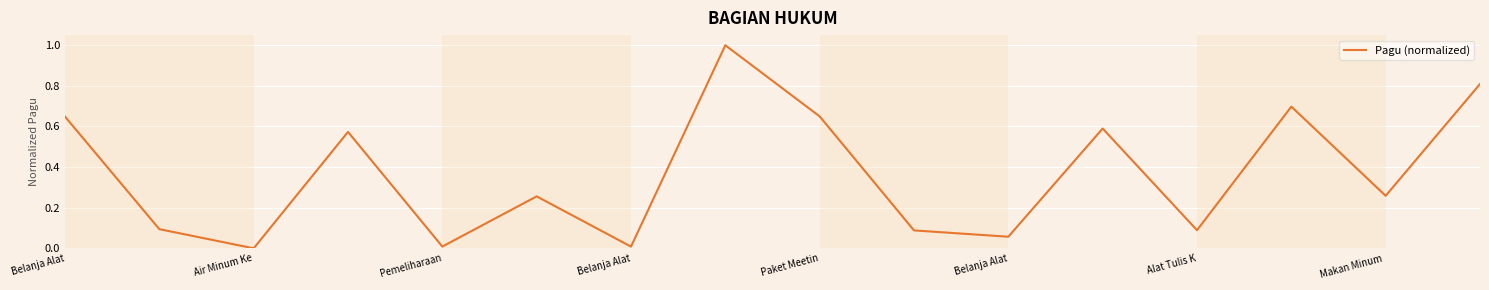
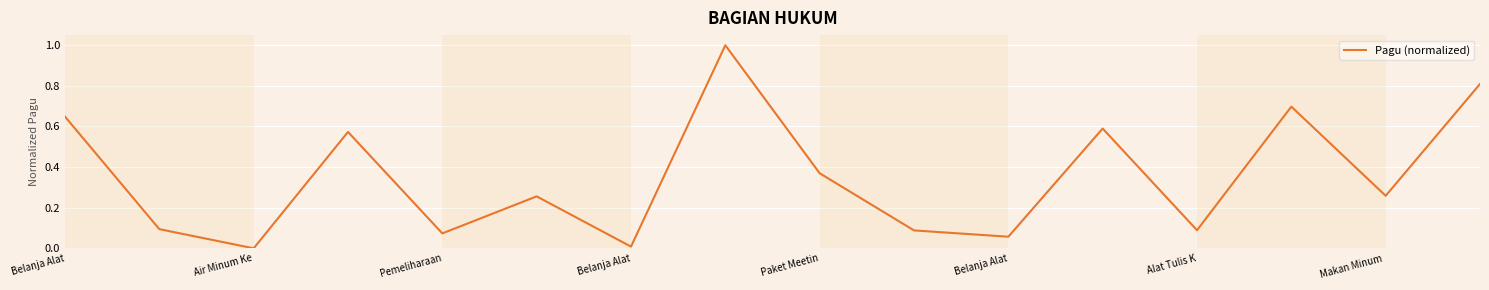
Pemeliharaan: 0.01 -> 0.07
Paket Meetin: 0.65 -> 0.37
